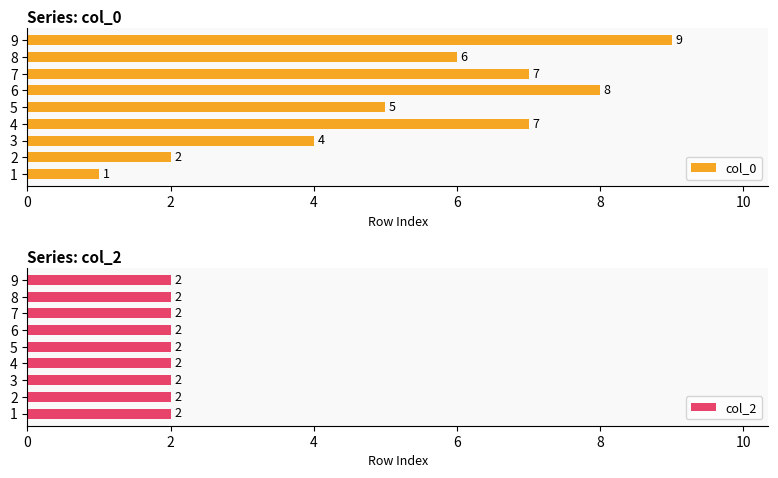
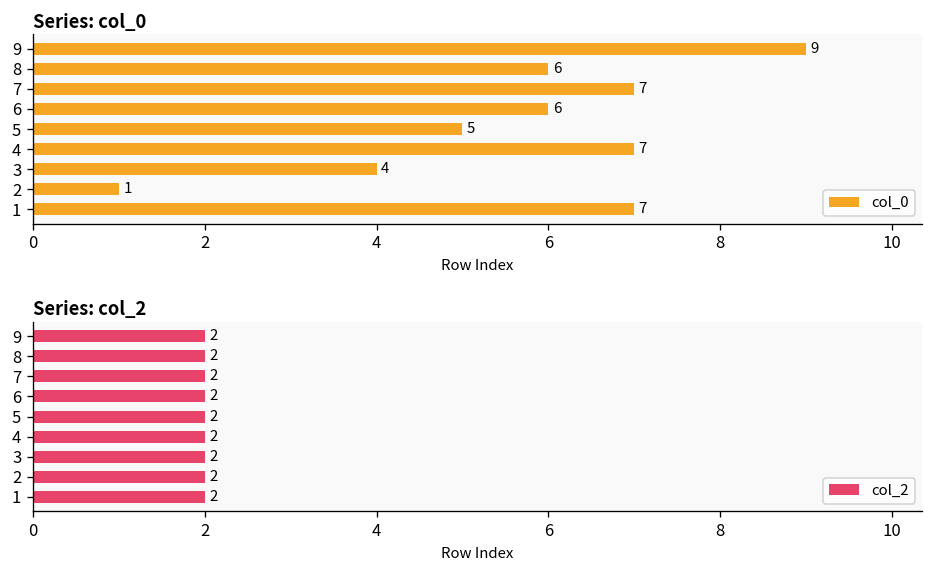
Series: col_0, 6: 8 -> 6
Series: col_0, 2: 2 -> 1
Series: col_0, 1: 1 -> 7
